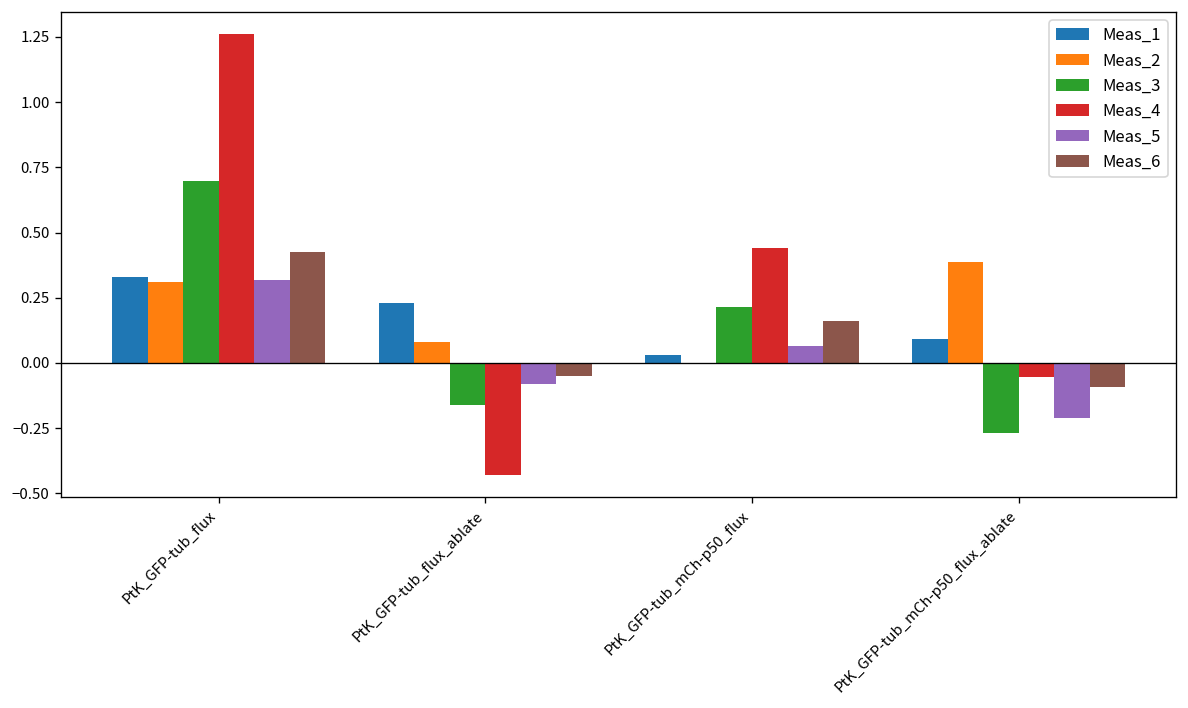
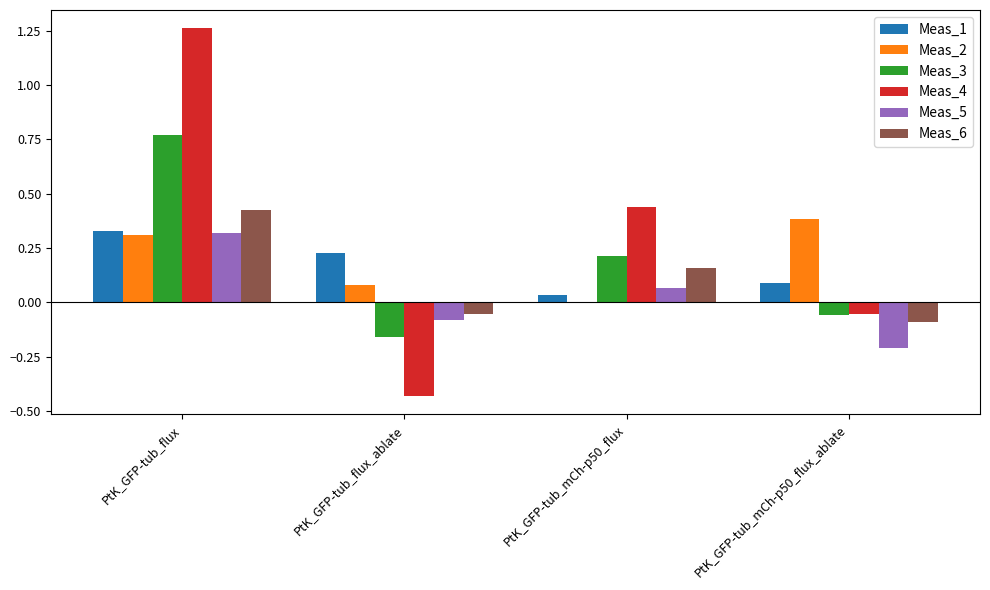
Meas_3, PtK_GFP-tub_flux: 0.70 -> 0.77
Meas_3, PtK_GFP-tub_mCh-p50_flux_ablate: -0.27 -> -0.06
